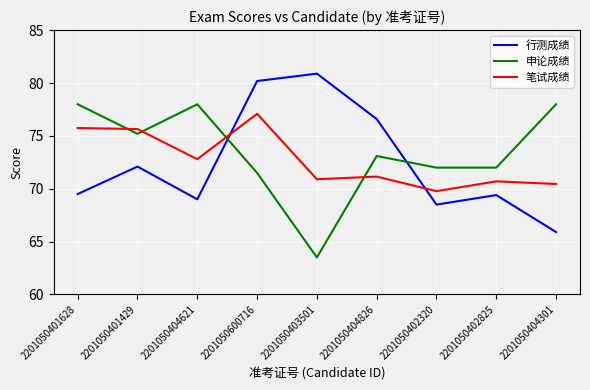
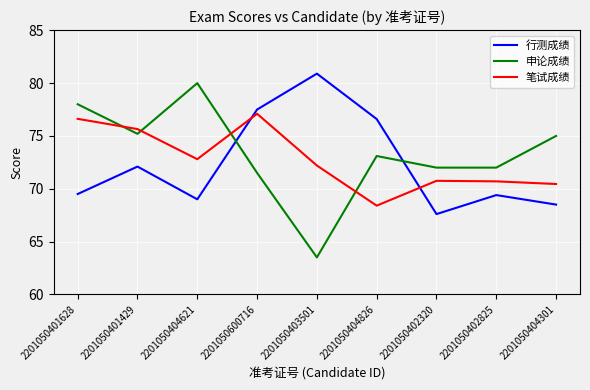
笔试成绩, 2201050401628: 75.8 -> 76.6
申论成绩, 2201050404621: 78 -> 80
行测成绩, 2201050600716: 80.2 -> 77.5
笔试成绩, 2201050403501: 70.9 -> 72.2
笔试成绩, 2201050404826: 71.2 -> 68.4
行测成绩, 2201050402320: 68.5 -> 67.6
笔试成绩, 2201050402320: 69.8 -> 70.8
行测成绩, 2201050404301: 65.9 -> 68.5
申论成绩, 2201050404301: 78 -> 75
